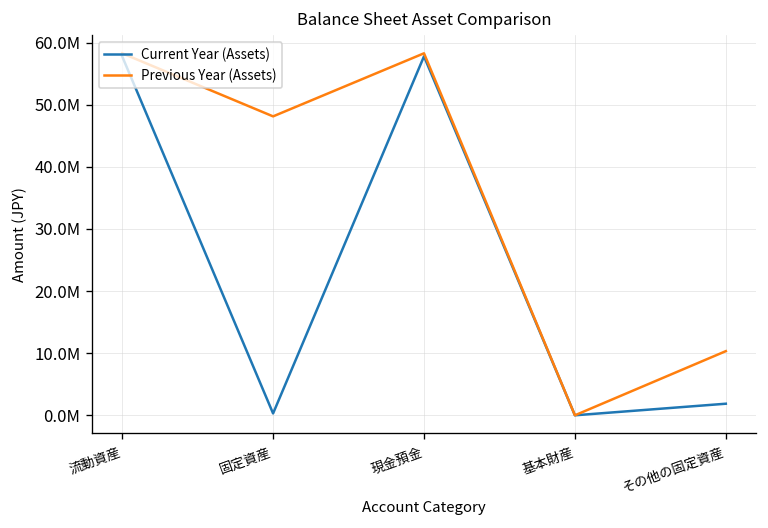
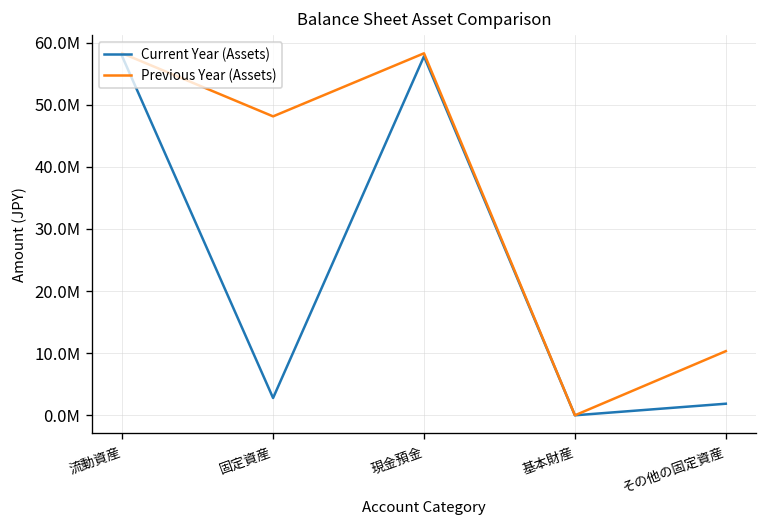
Current Year (Assets), 固定資産: 0 -> 3000000
